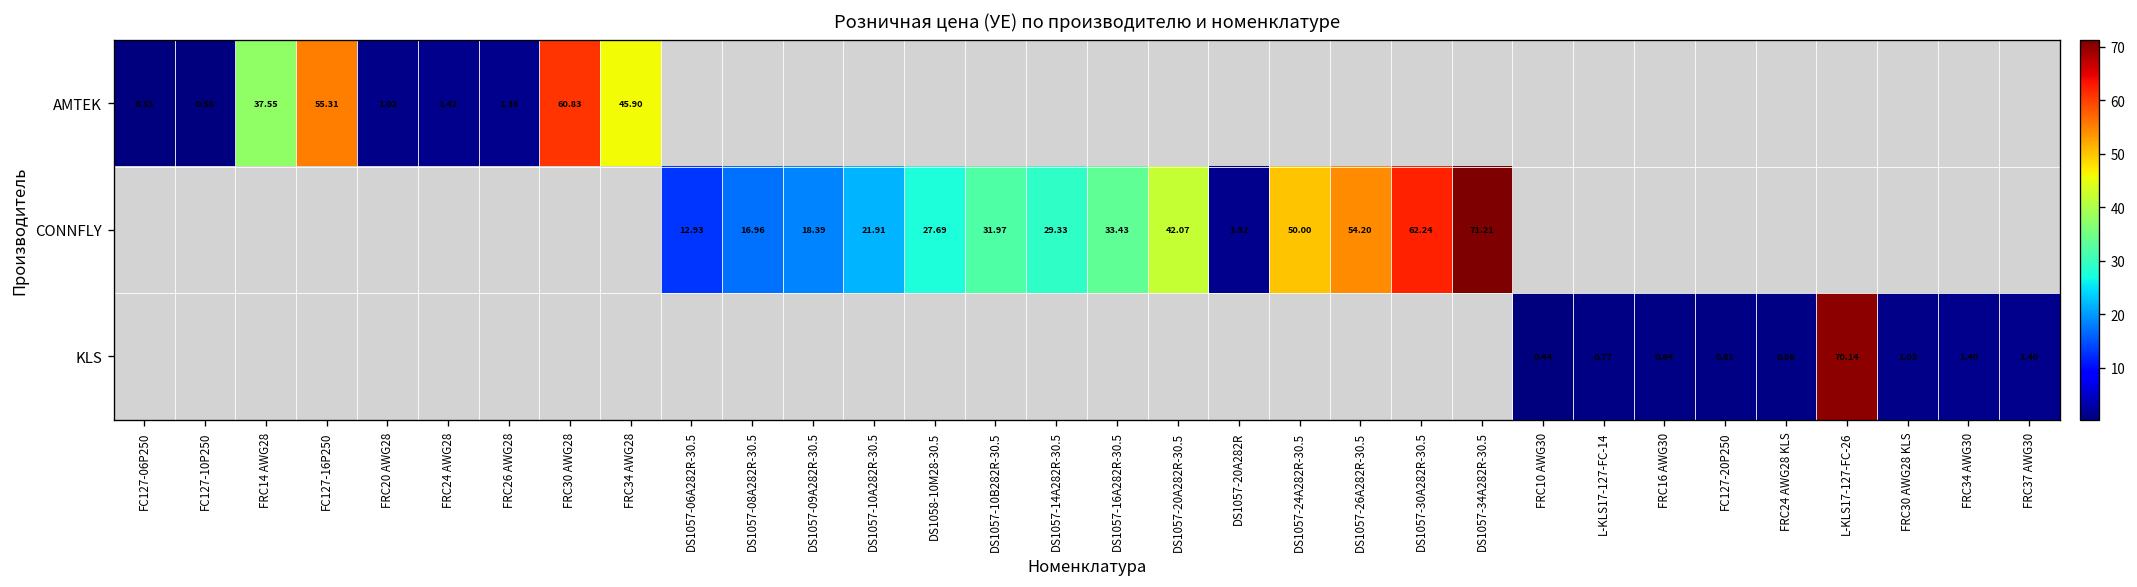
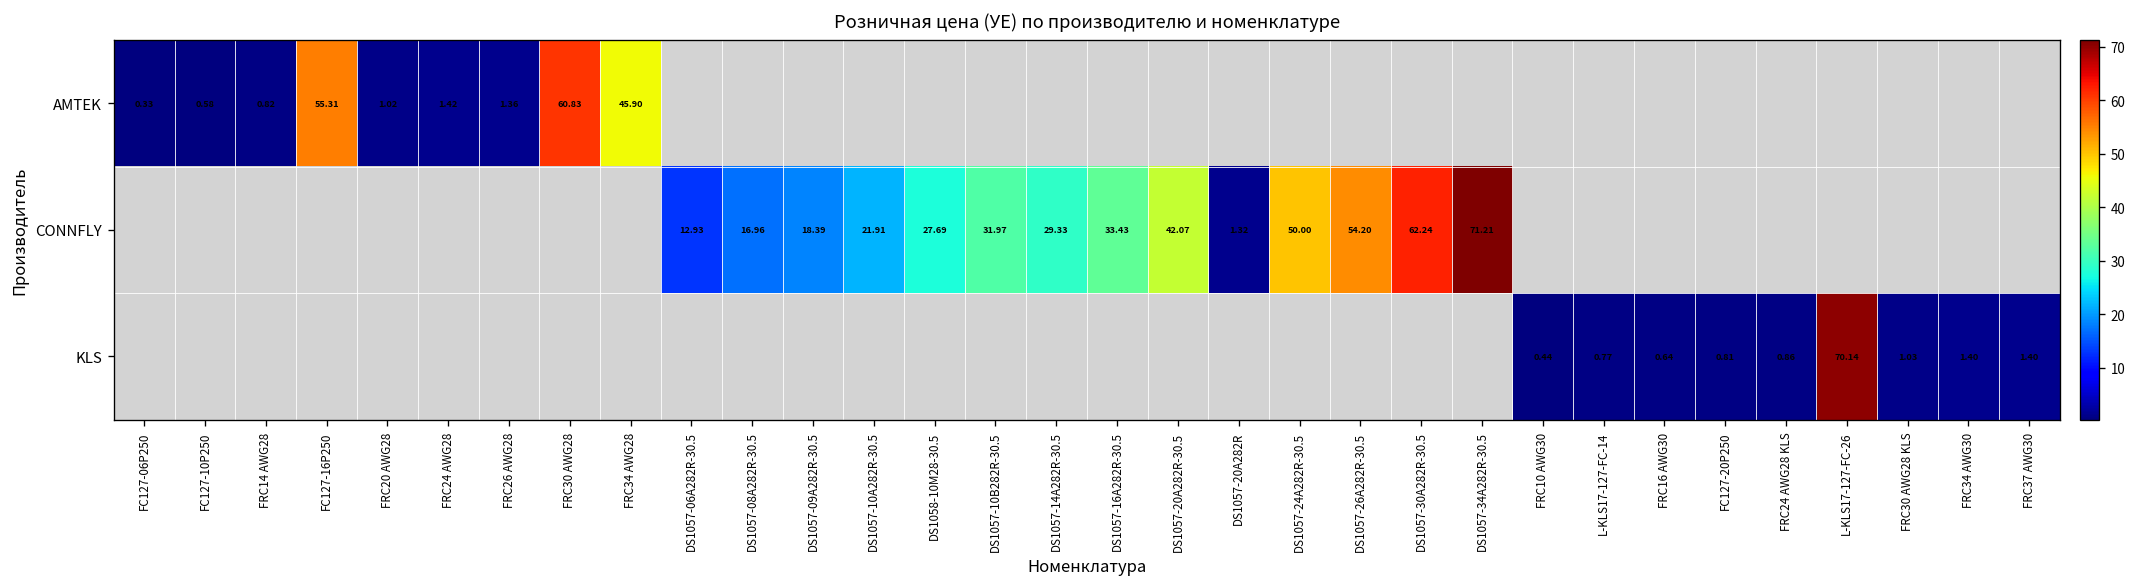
AMTEK, FRC14 AWG28: 37.55 -> 0.82
